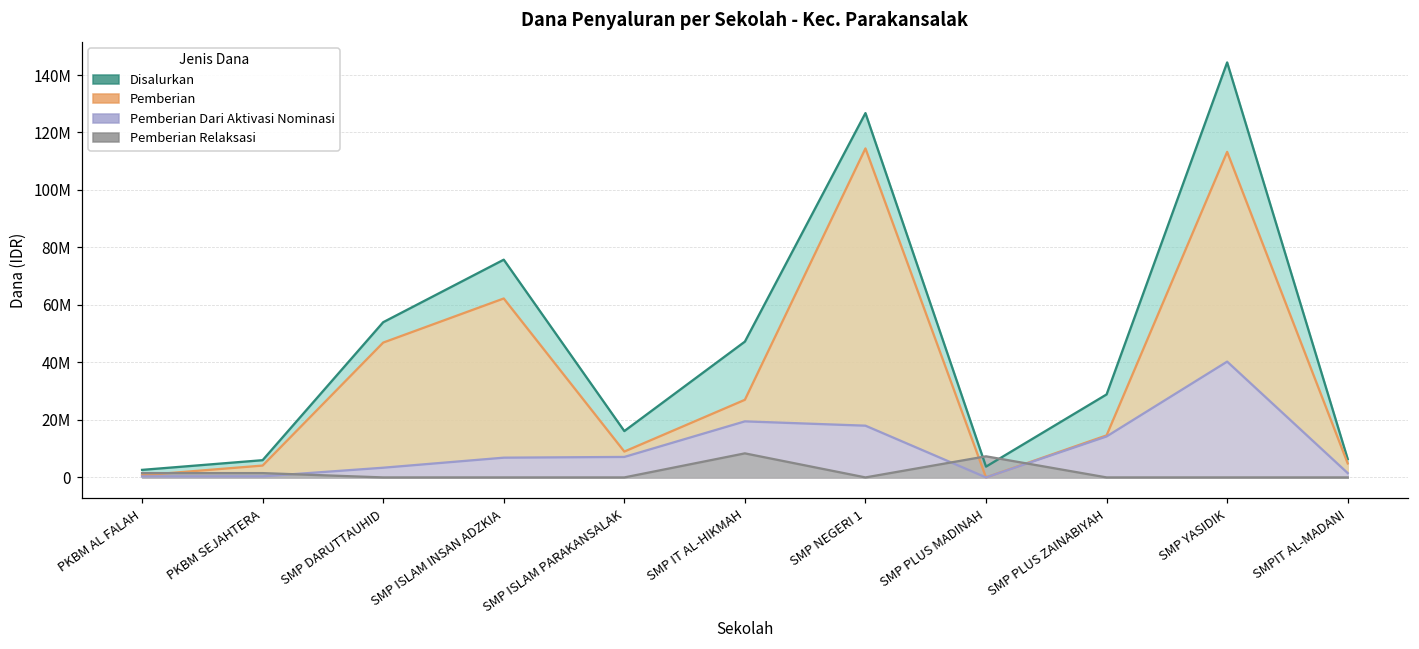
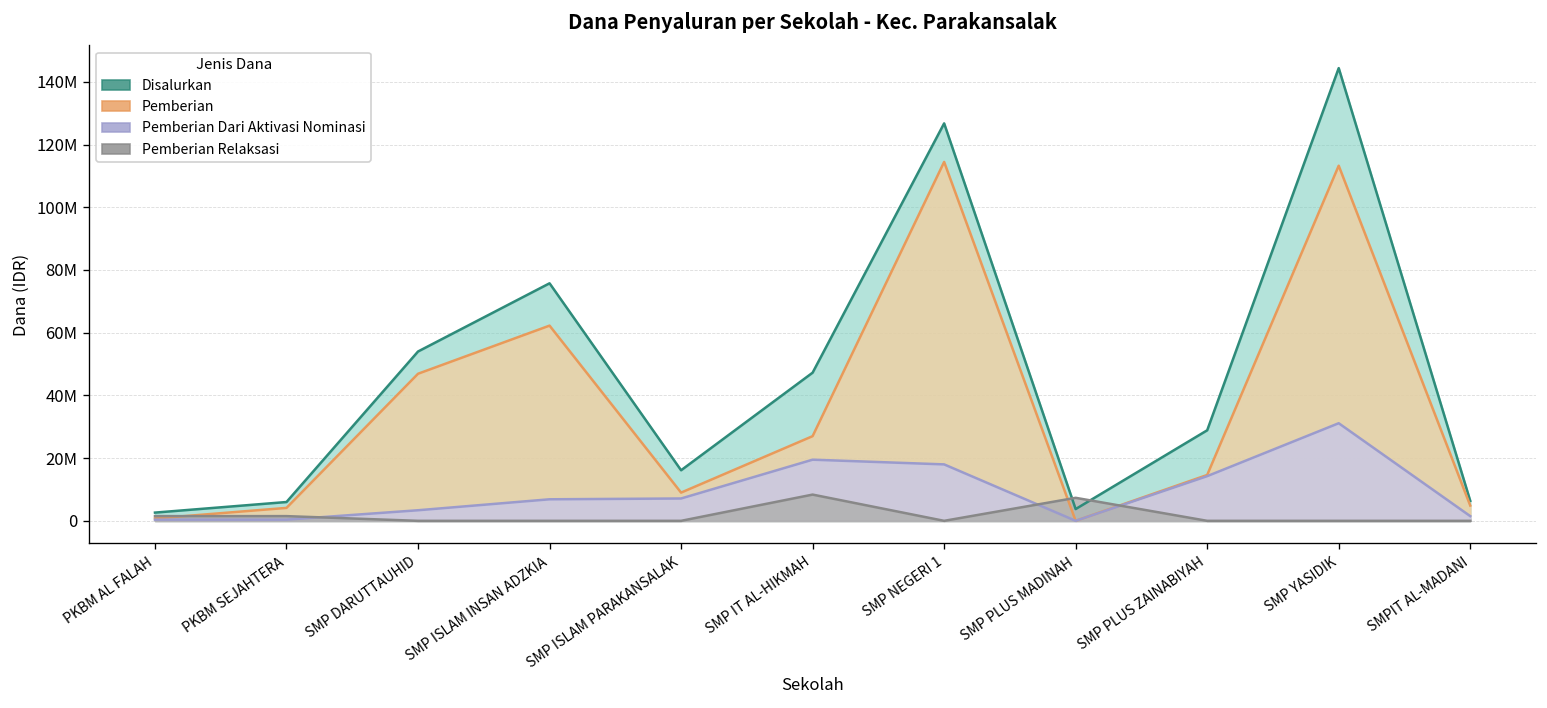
Pemberian Dari Aktivasi Nominasi, SMP YASIDIK: 40000000 -> 31000000
